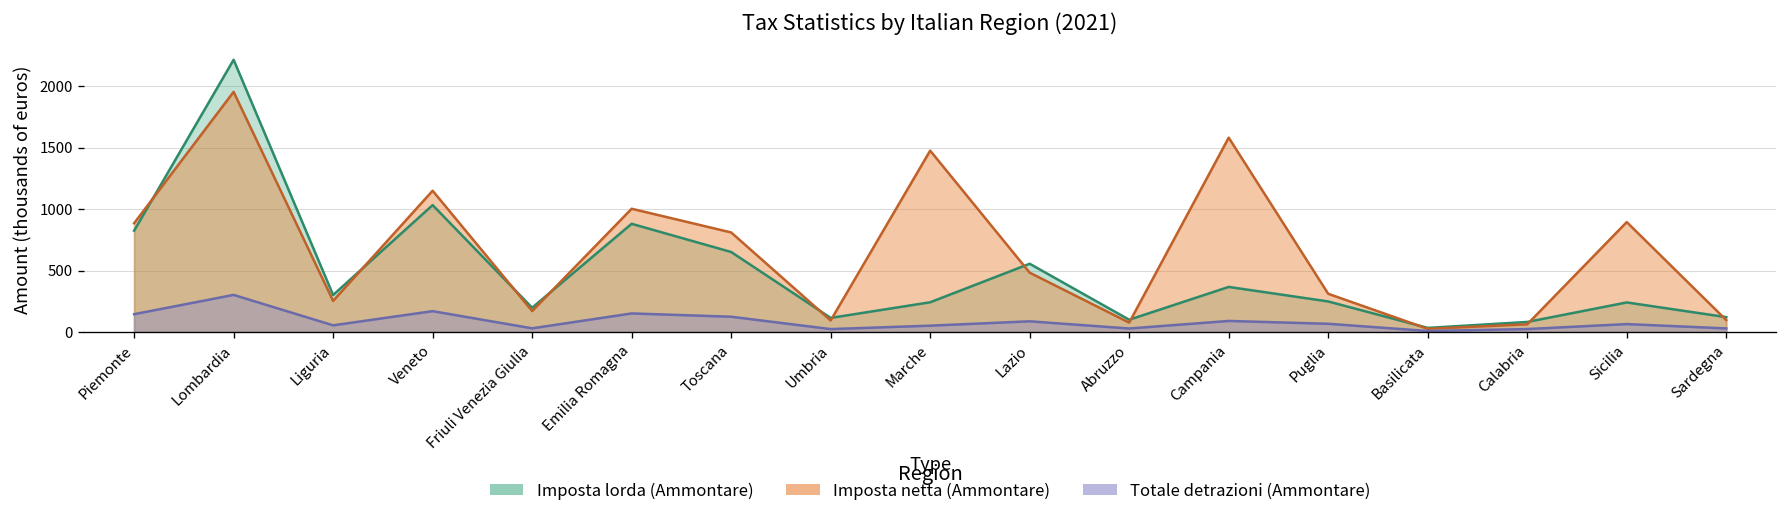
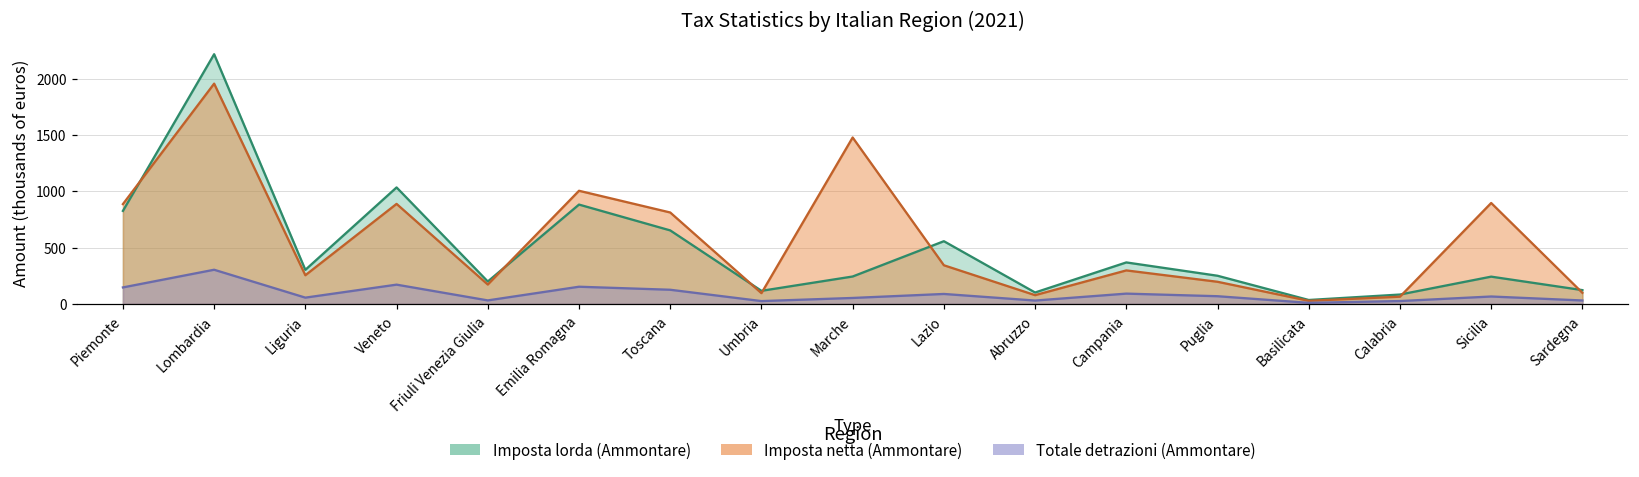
Imposta netta (Ammontare), Veneto: 1150 -> 890
Imposta netta (Ammontare), Lazio: 480 -> 340
Imposta netta (Ammontare), Campania: 1580 -> 300
Imposta netta (Ammontare), Puglia: 310 -> 200
